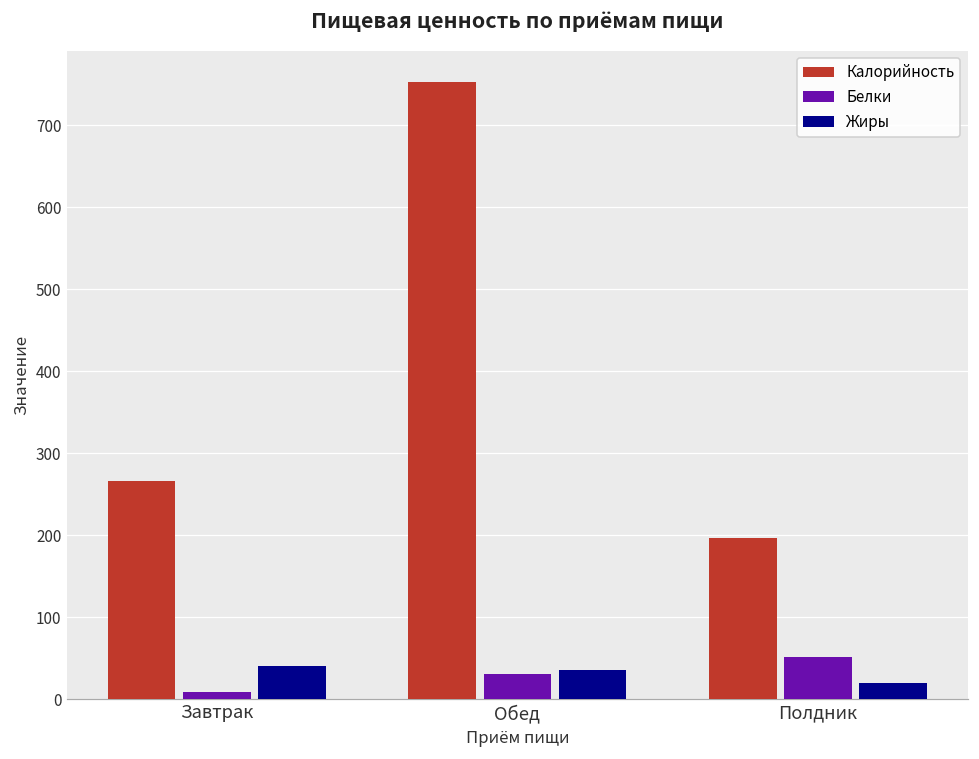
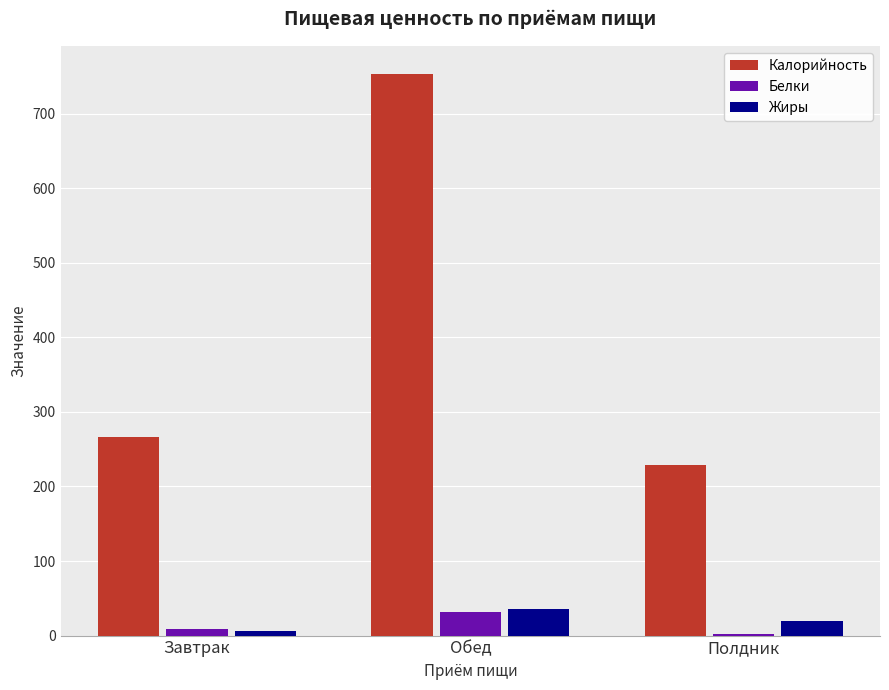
Жиры, Завтрак: 40 -> 10
Калорийность, Полдник: 200 -> 230
Белки, Полдник: 50 -> 0
